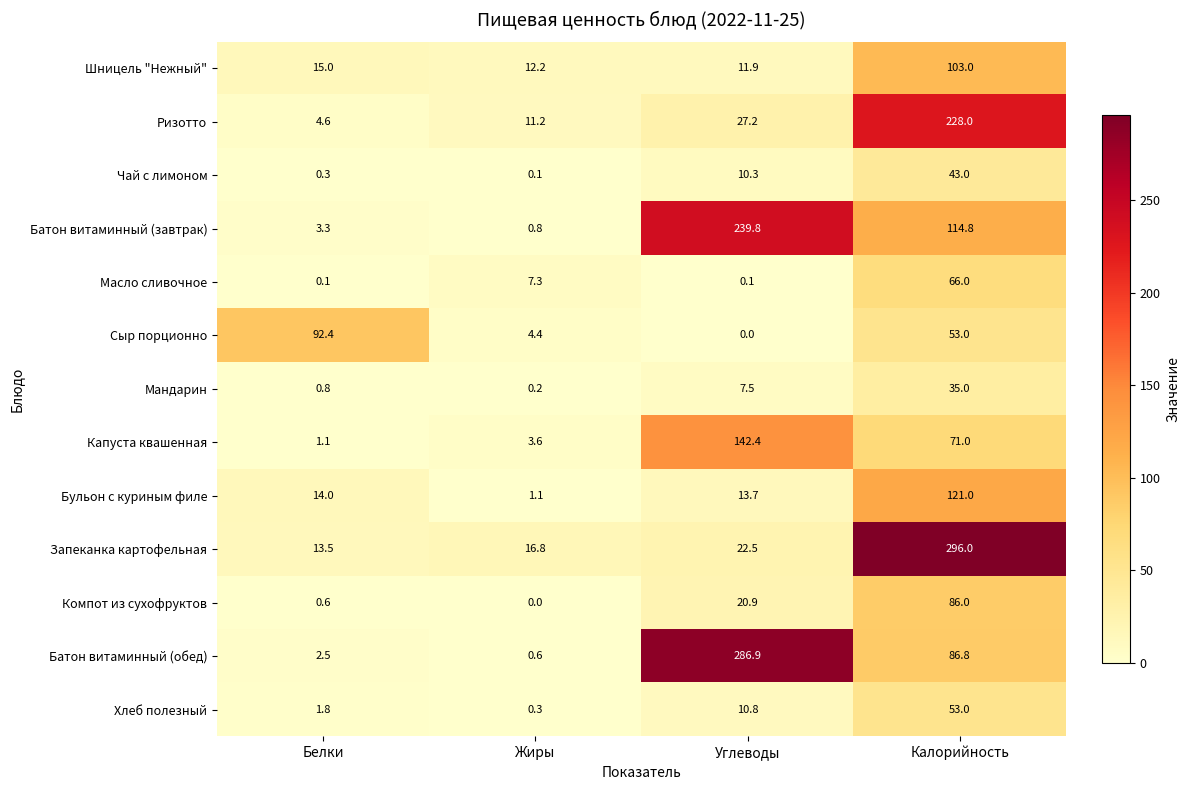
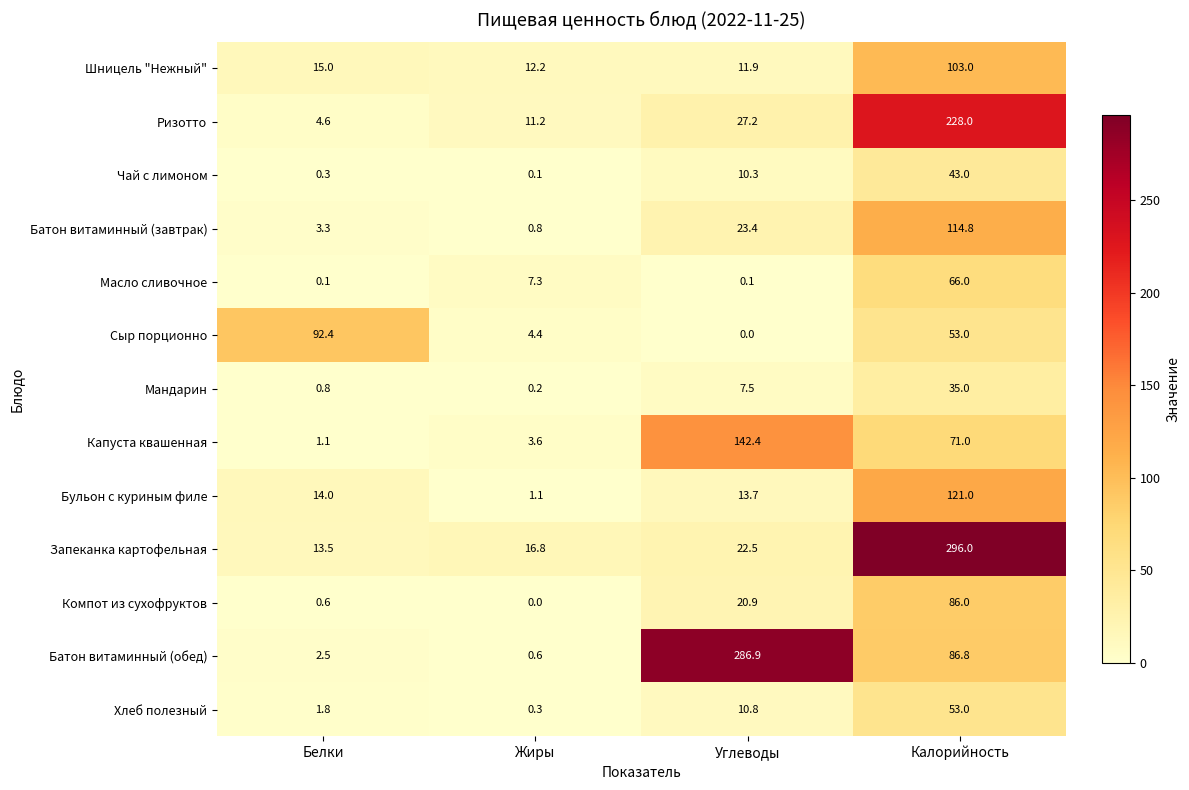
Батон витаминный (завтрак), Углеводы: 239.8 -> 23.4
